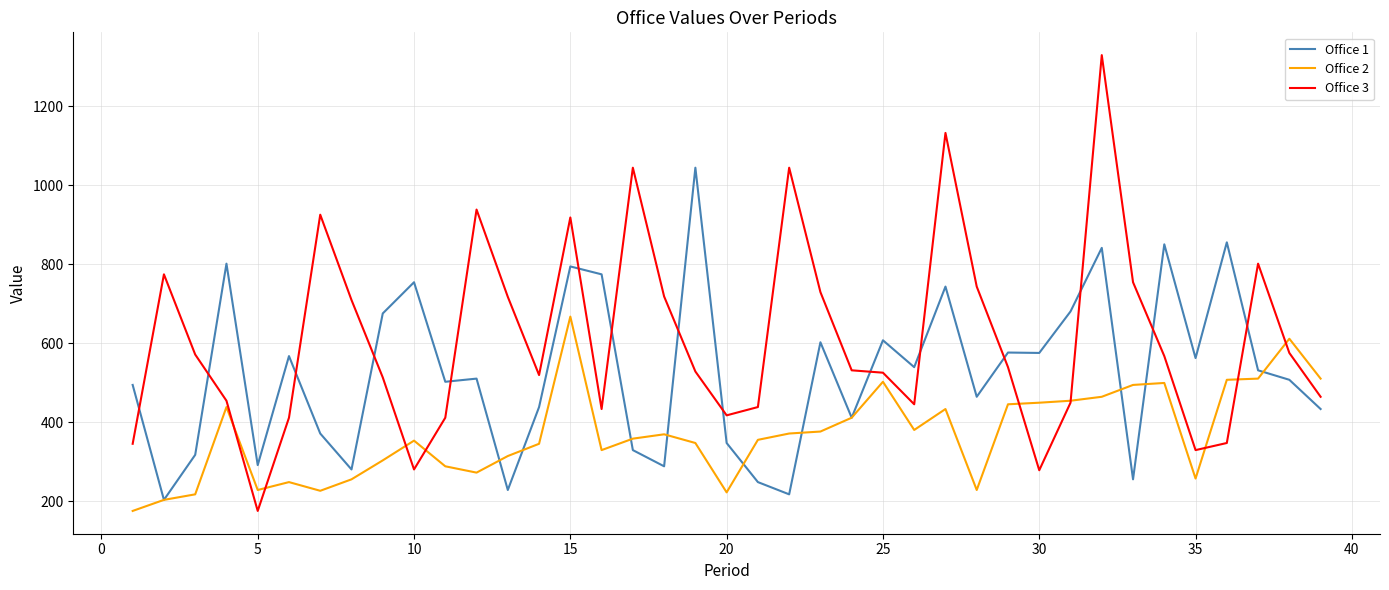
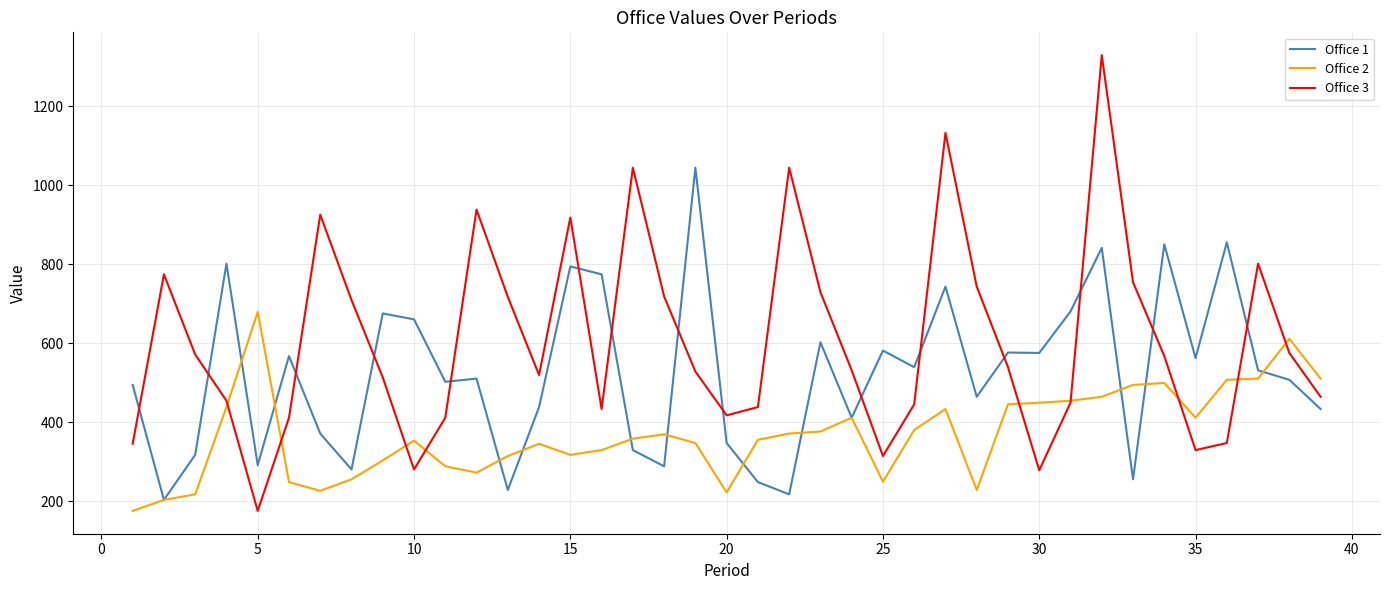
Office 2, 5: 230 -> 680
Office 1, 10: 760 -> 660
Office 2, 15: 670 -> 320
Office 1, 25: 610 -> 580
Office 2, 25: 500 -> 250
Office 3, 25: 530 -> 320
Office 2, 35: 260 -> 410
